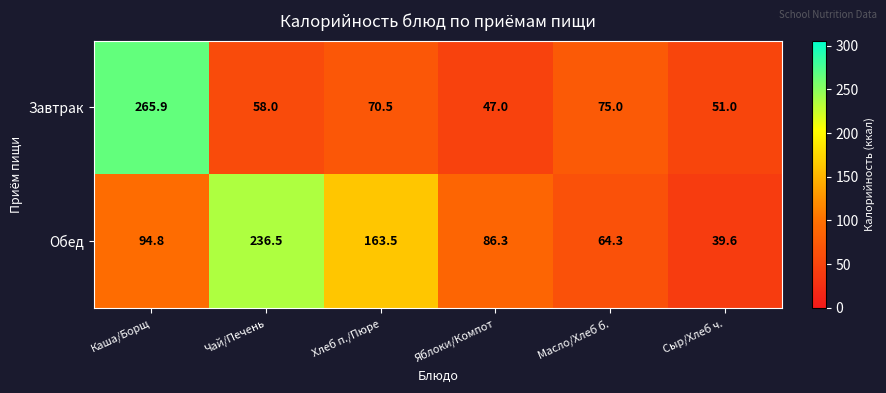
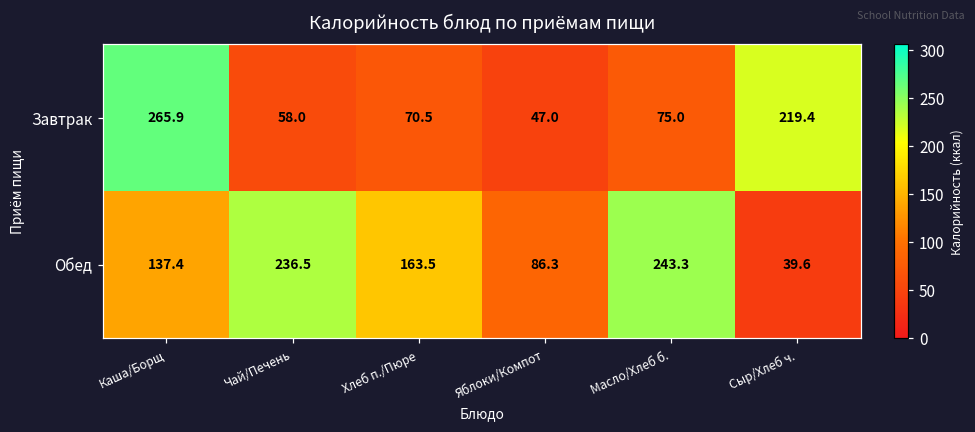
Завтрак, Сыр/Хлеб ч.: 51.0 -> 219.4
Обед, Каша/Борщ: 94.8 -> 137.4
Обед, Масло/Хлеб б.: 64.3 -> 243.3
